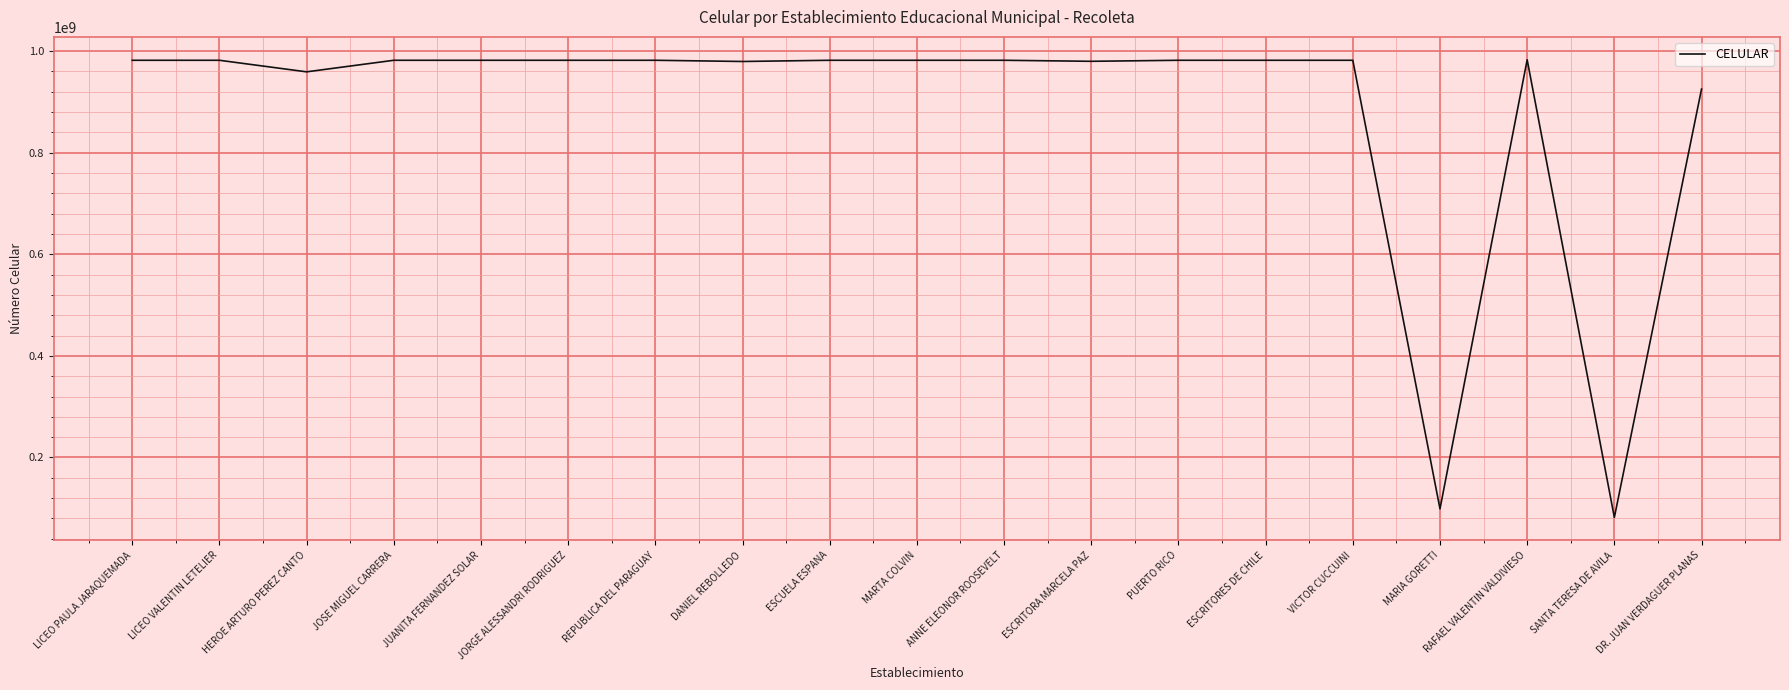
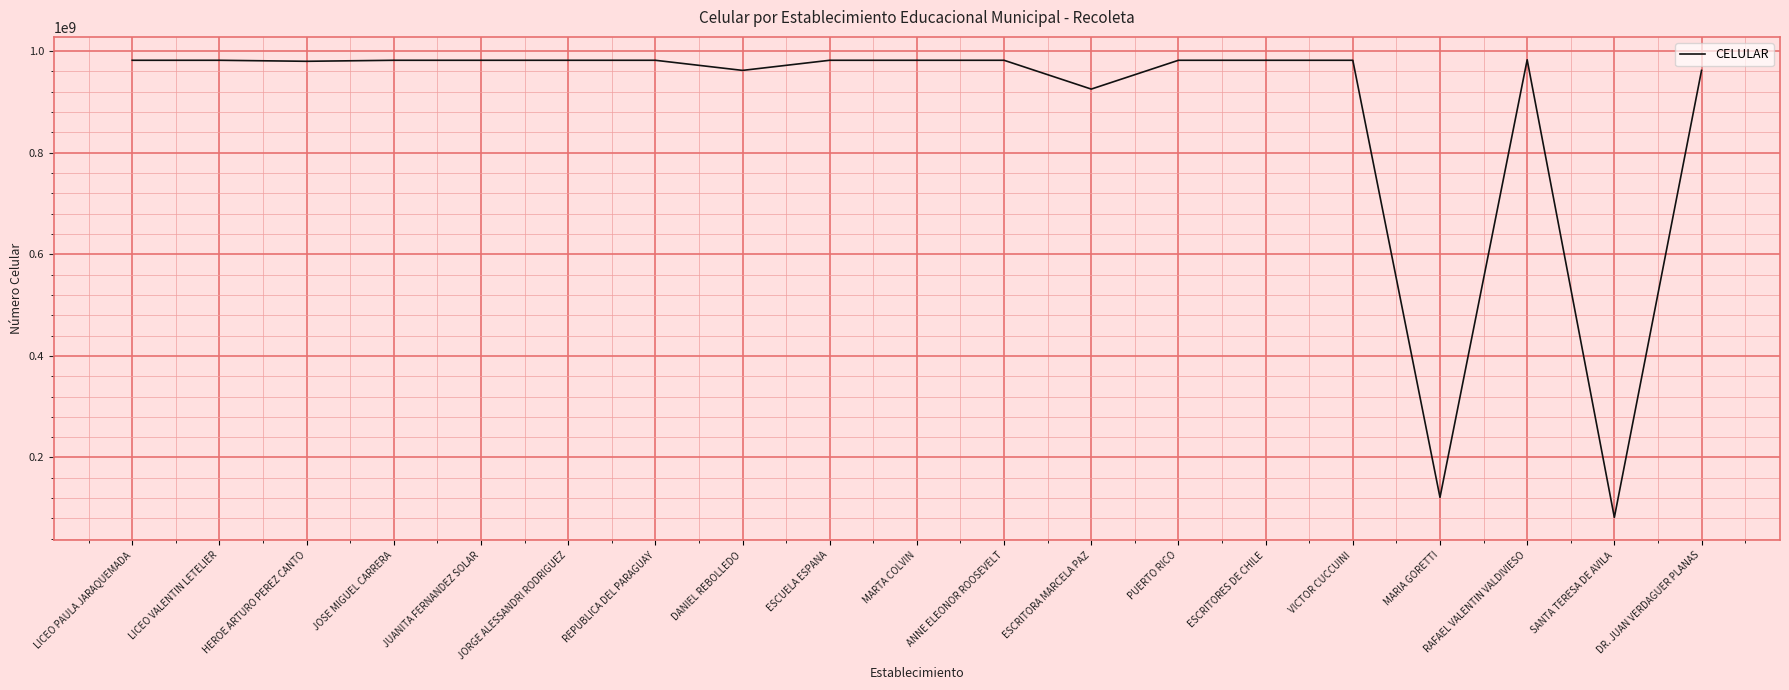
HEROE ARTURO PEREZ CANTO: 960000000 -> 980000000
DANIEL REBOLLEDO: 980000000 -> 960000000
ESCRITORA MARCELA PAZ: 980000000 -> 930000000
MARIA GORETTI: 100000000 -> 120000000
DR. JUAN VERDAGUER PLANAS: 930000000 -> 960000000
